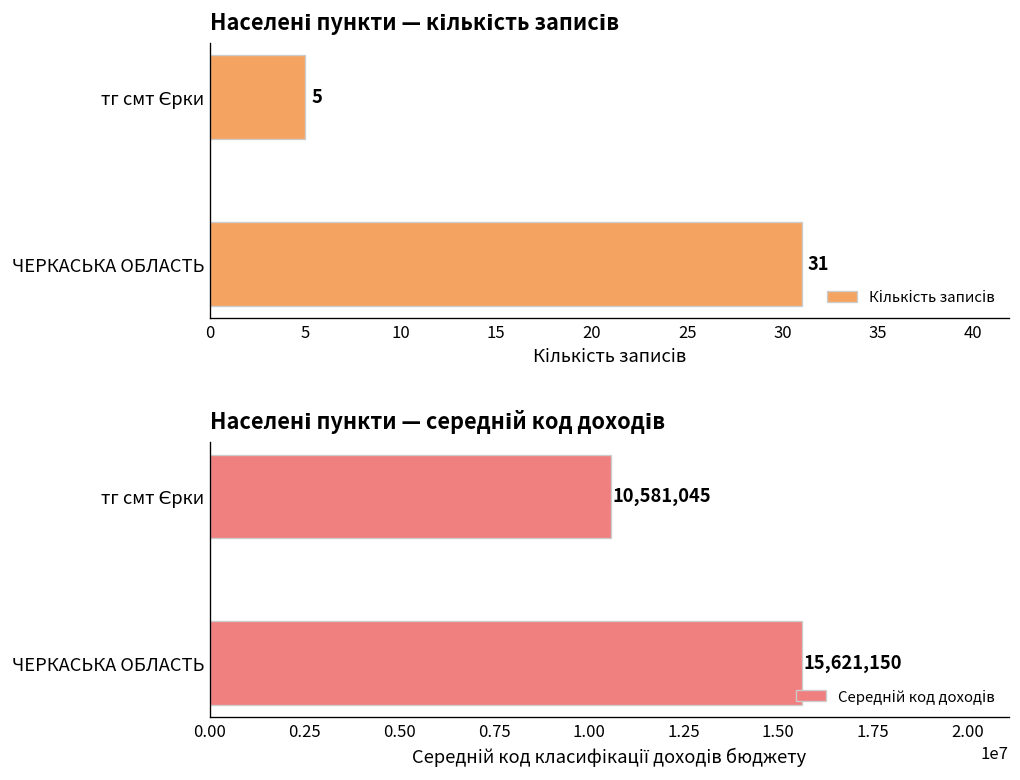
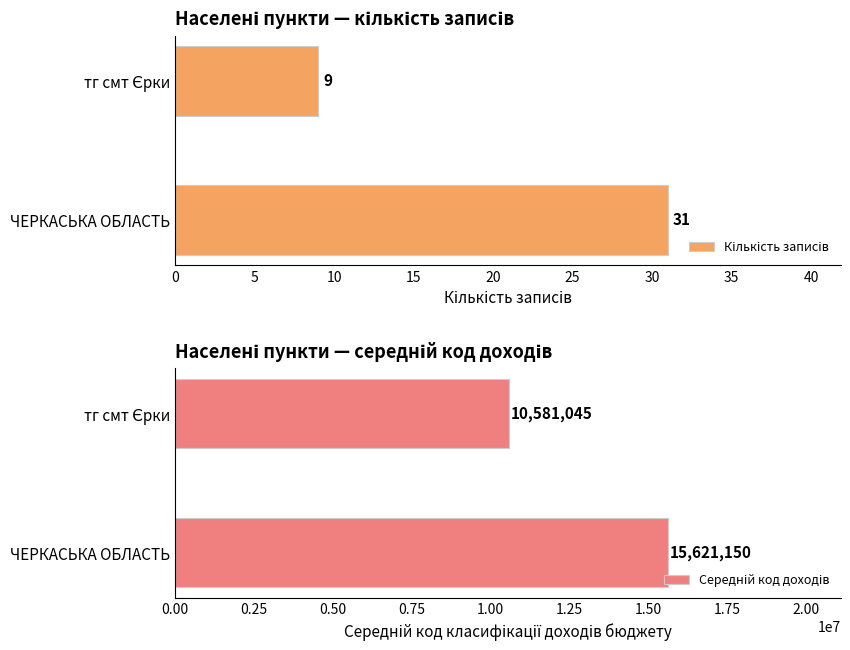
Населені пункти — кількість записів, тг смт Єрки: 5 -> 9
